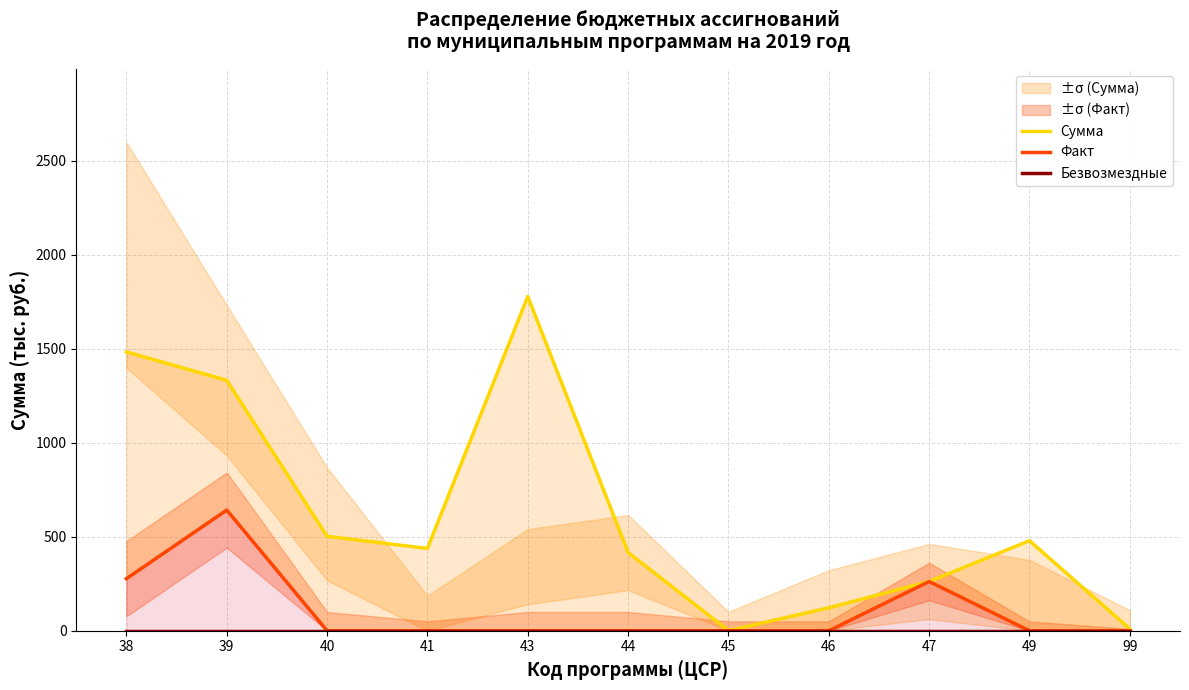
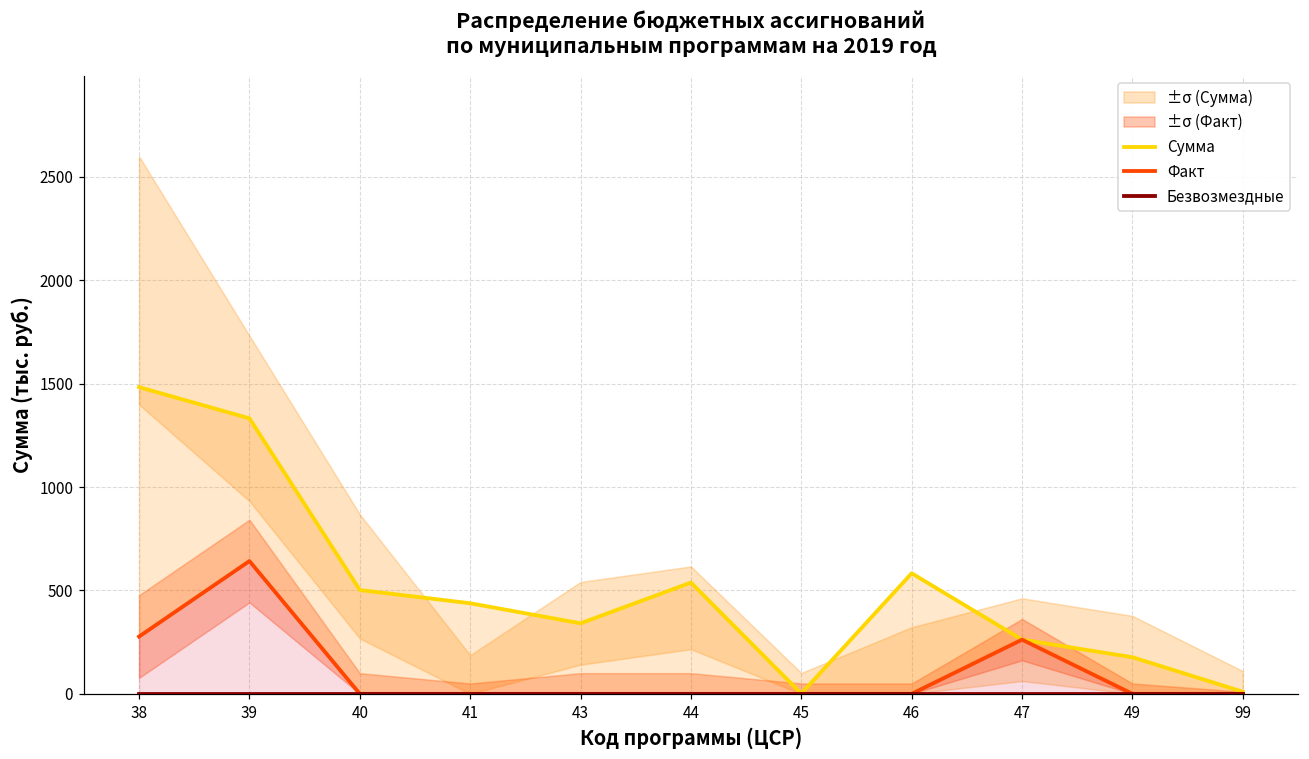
Сумма, 43: 1780 -> 340
Сумма, 44: 420 -> 540
Сумма, 46: 120 -> 580
Сумма, 49: 480 -> 180
